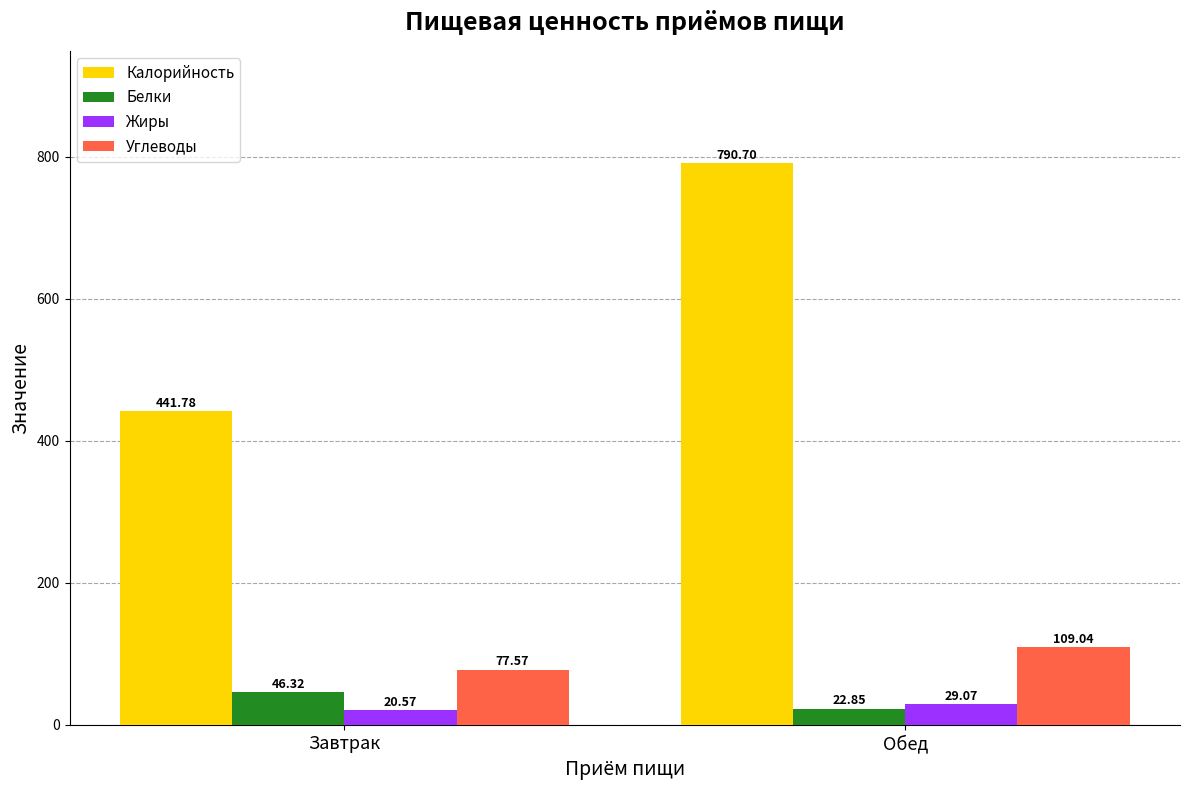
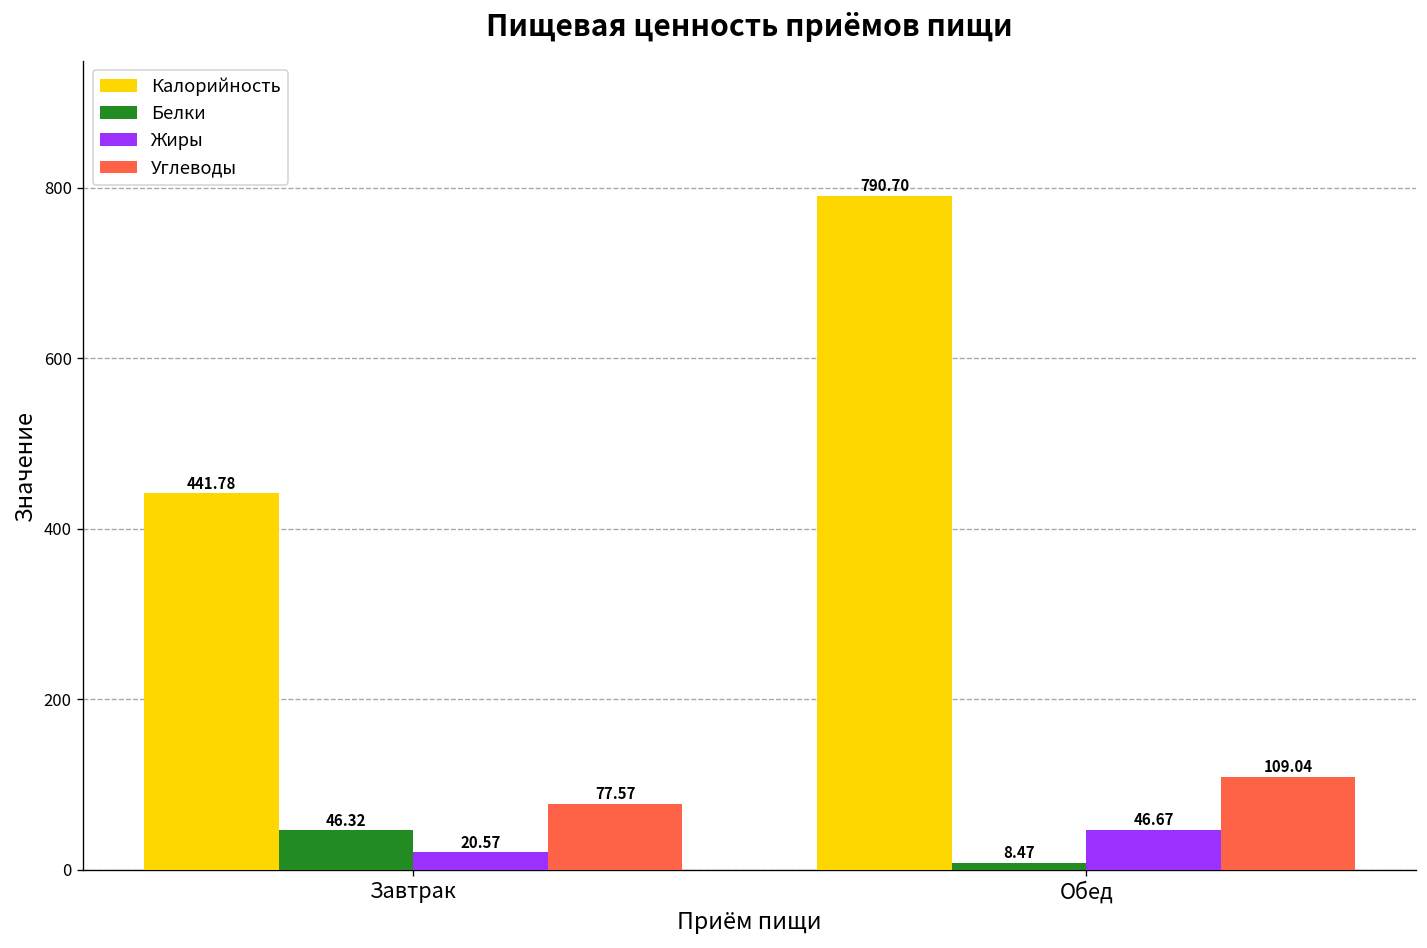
Белки, Обед: 22.85 -> 8.47
Жиры, Обед: 29.07 -> 46.67
